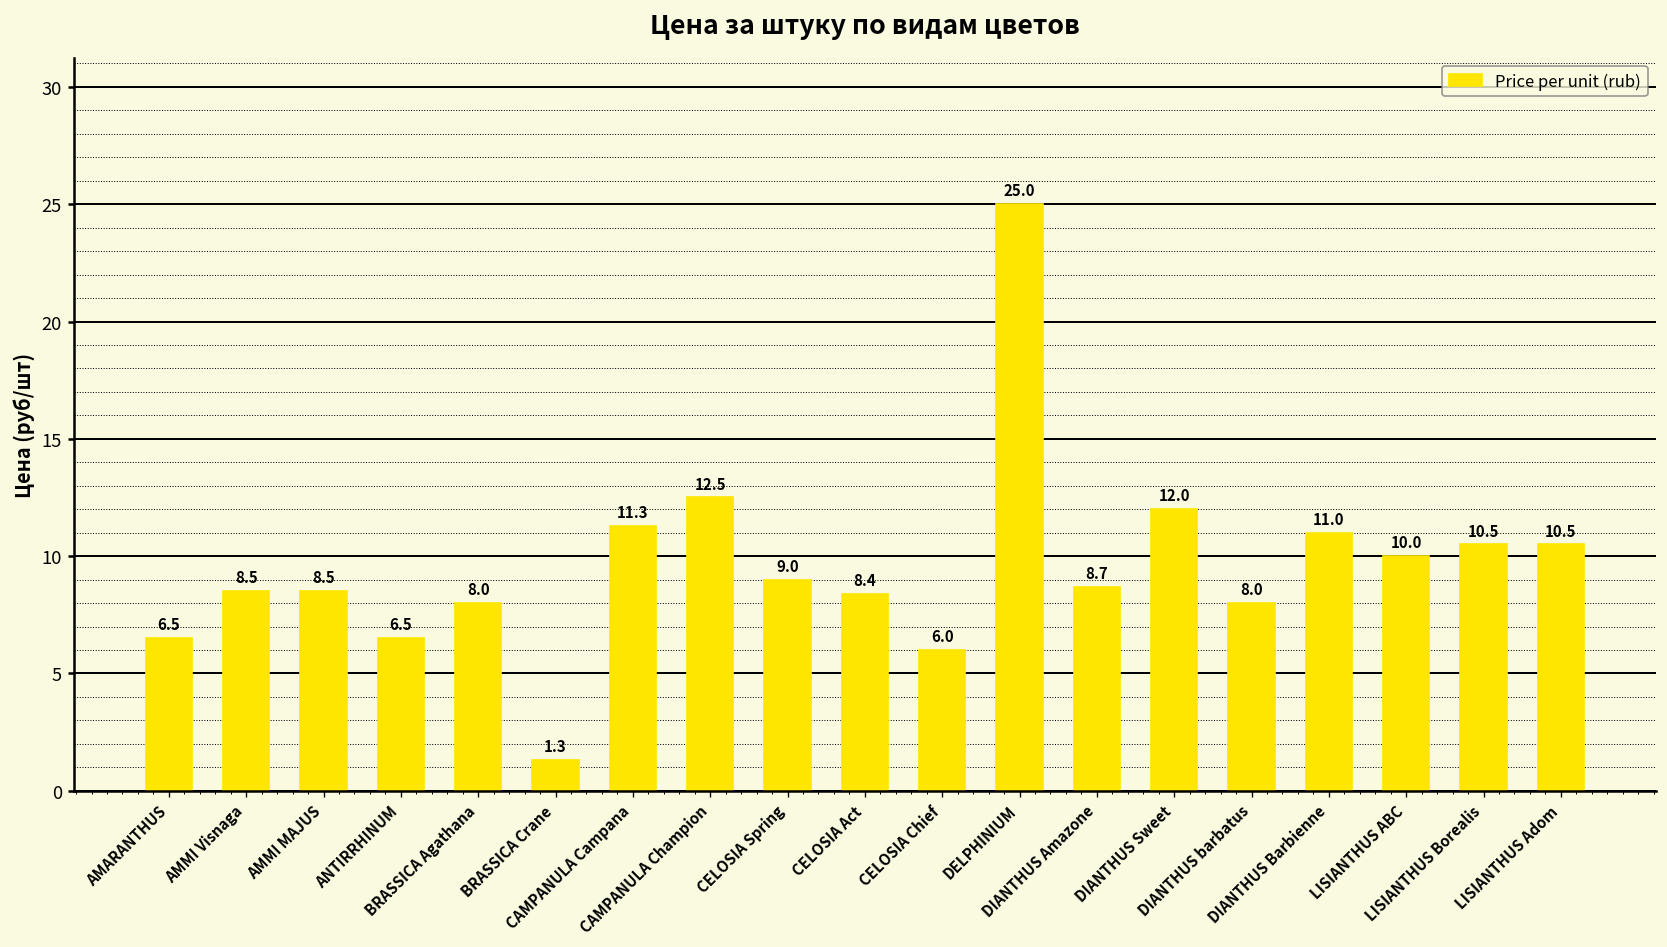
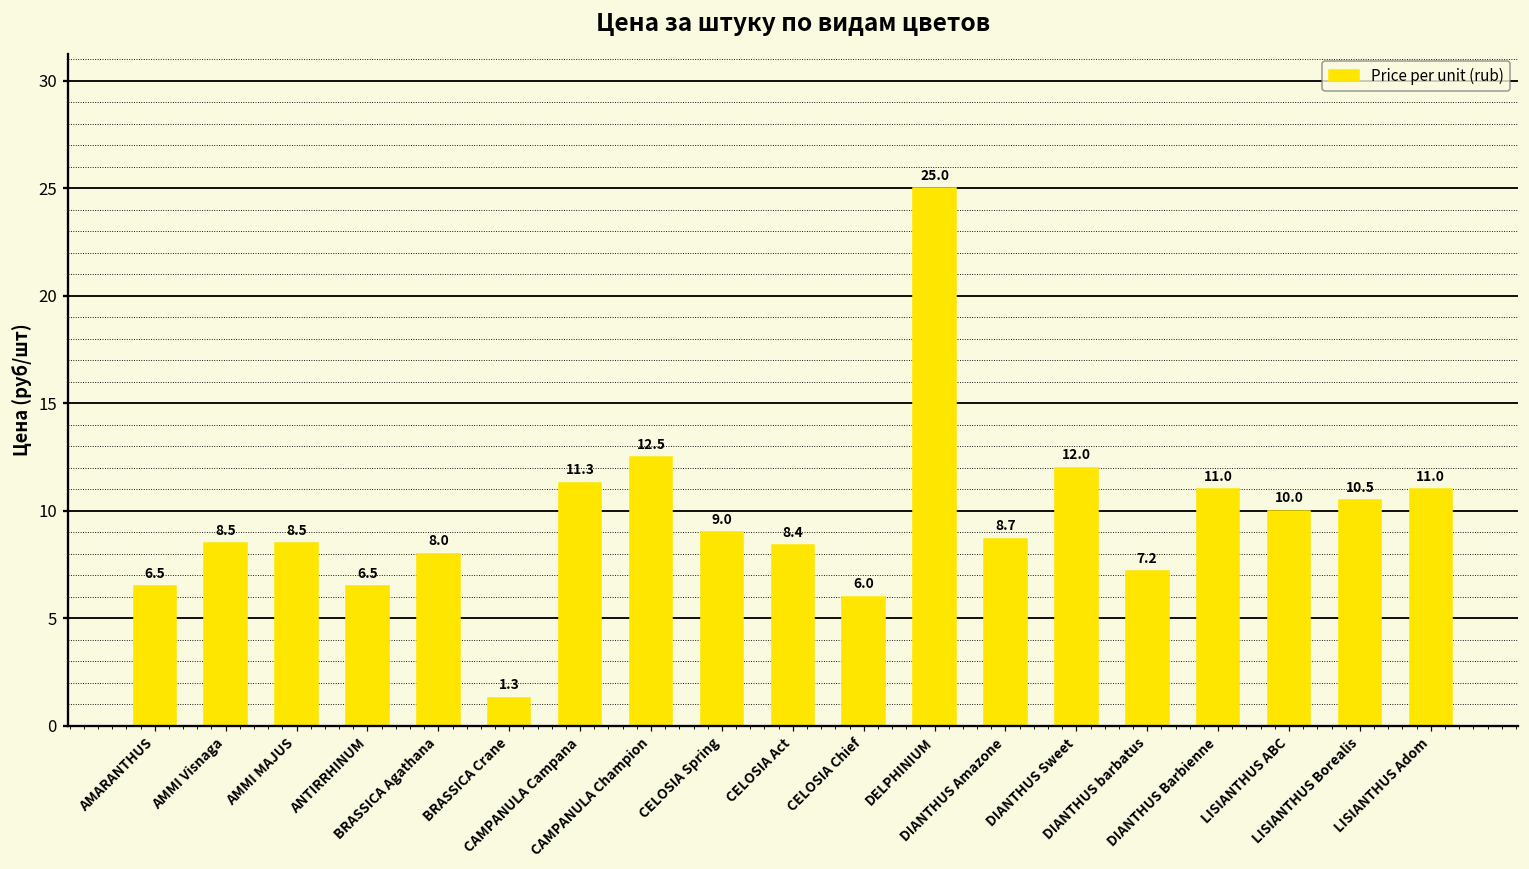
DIANTHUS barbatus: 8.0 -> 7.2
LISIANTHUS Adom: 10.5 -> 11.0
